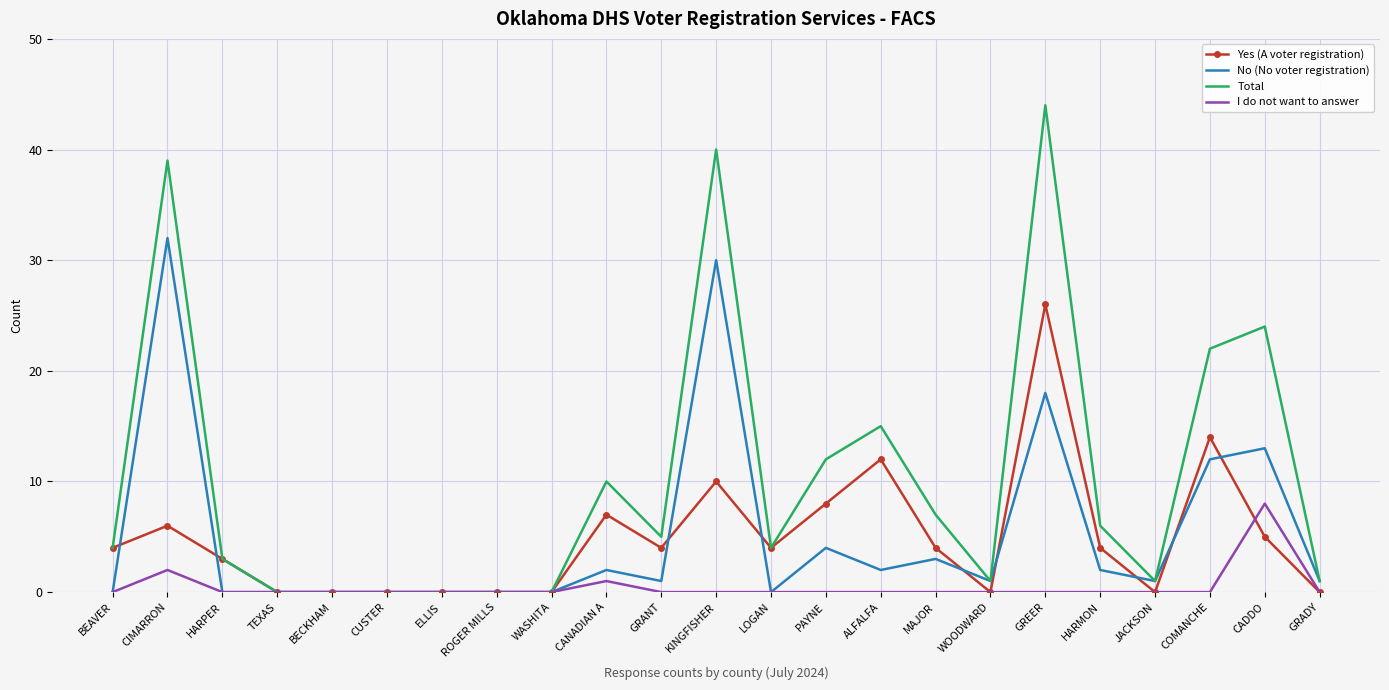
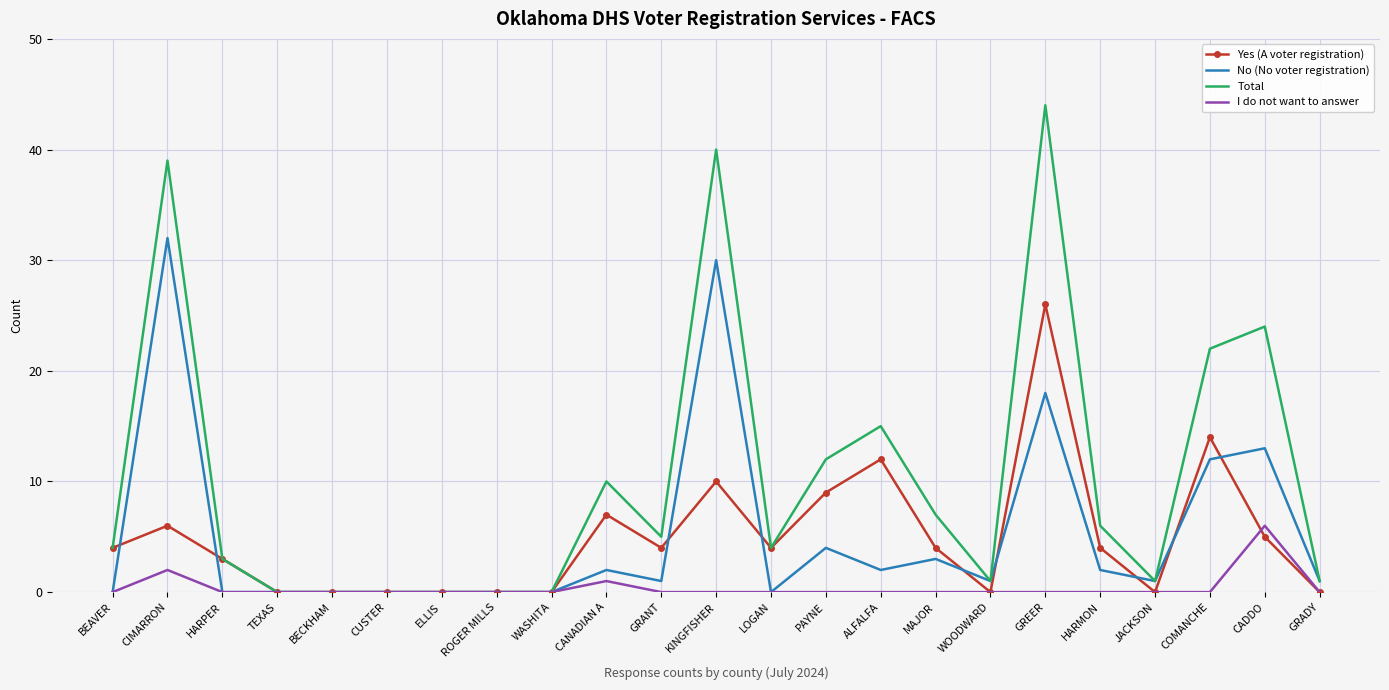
Yes (A voter registration), PAYNE: 8 -> 9
I do not want to answer, CADDO: 8 -> 6
